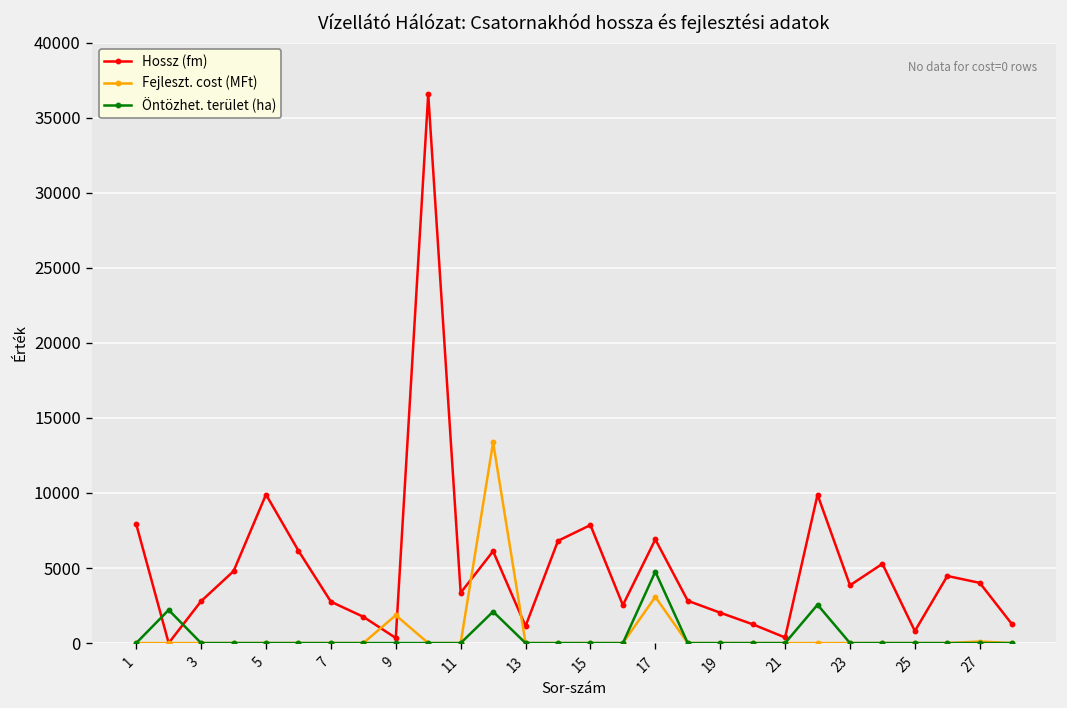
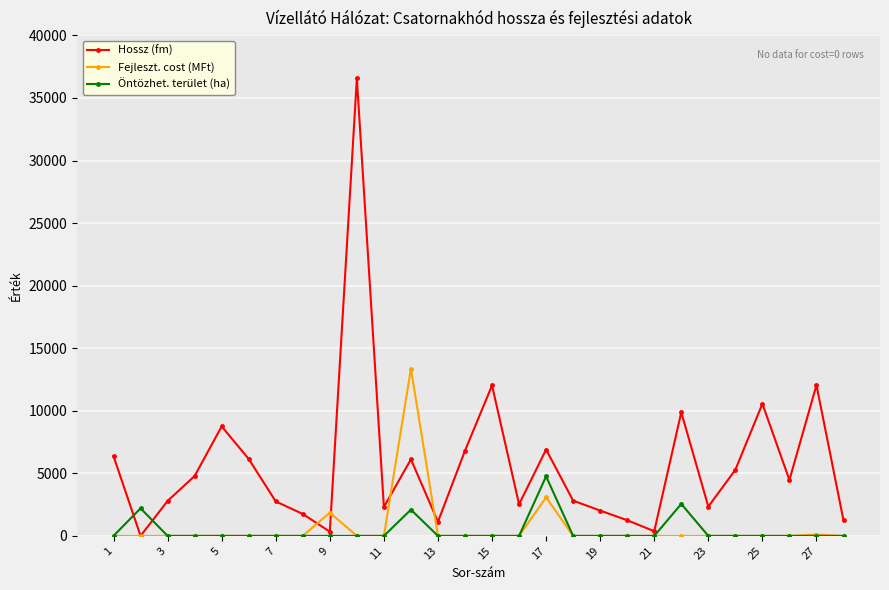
Hossz (fm), 1: 7900 -> 6400
Hossz (fm), 5: 9900 -> 8800
Hossz (fm), 11: 3400 -> 2300
Hossz (fm), 15: 7900 -> 12000
Hossz (fm), 23: 3800 -> 2300
Hossz (fm), 25: 800 -> 10600
Hossz (fm), 27: 4000 -> 12100
